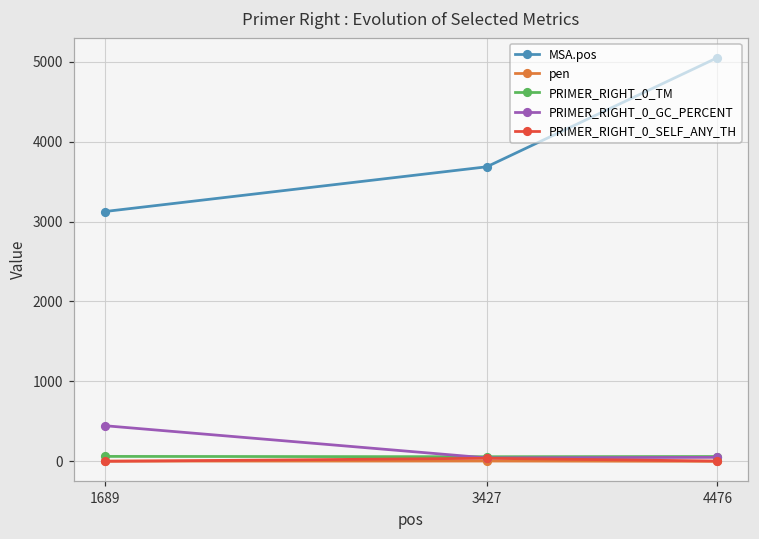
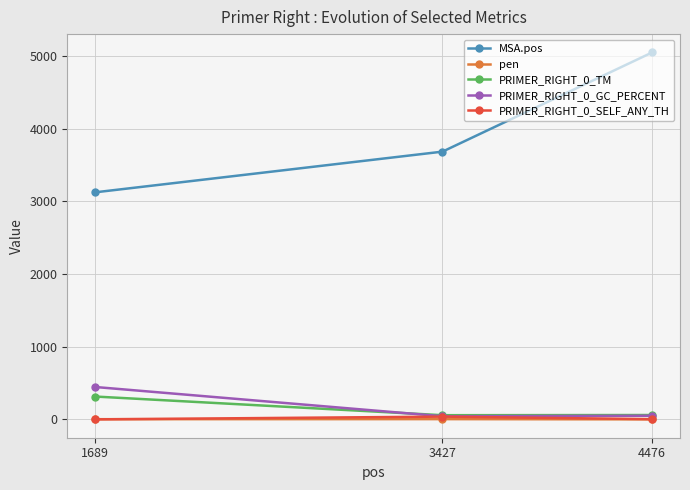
PRIMER_RIGHT_0_TM, 1689: 100 -> 300
